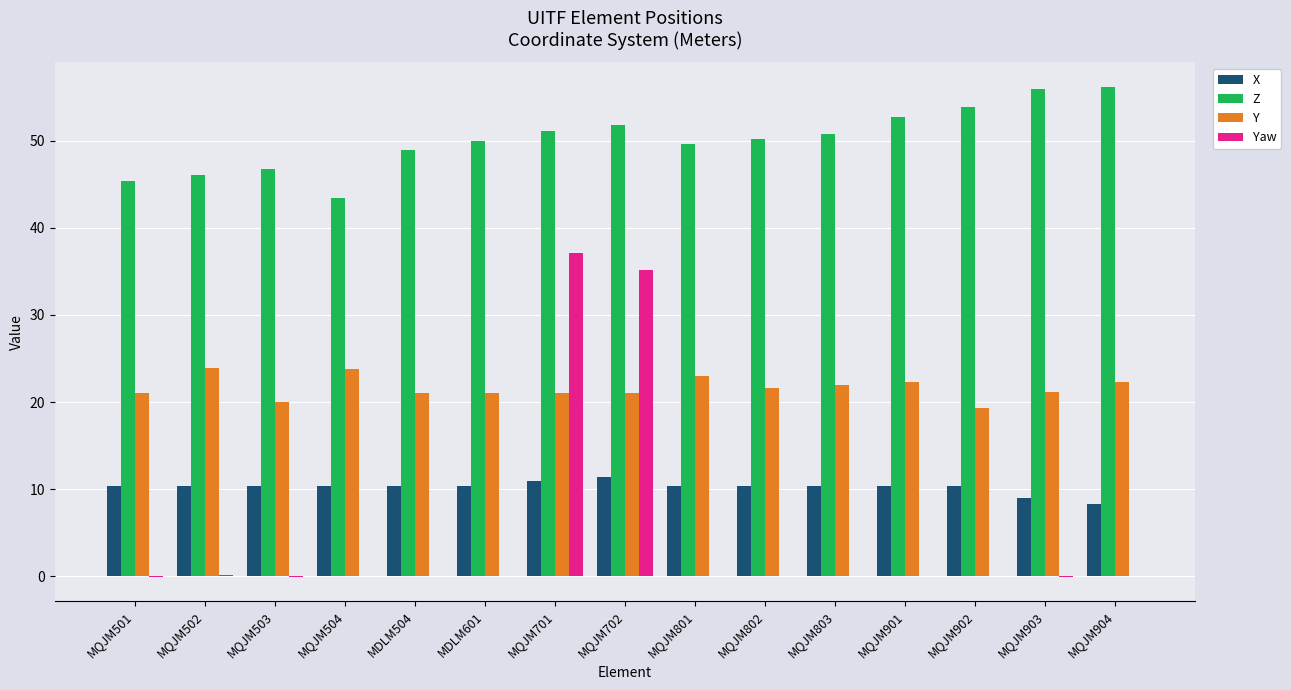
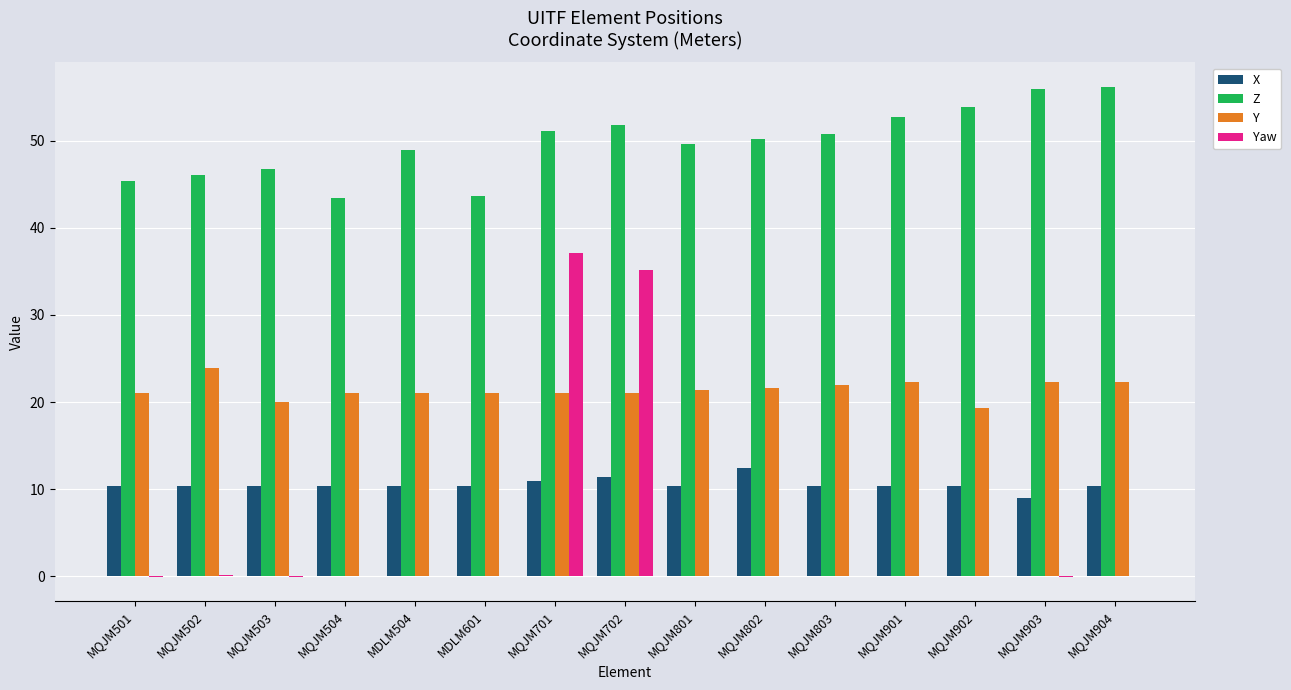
Y, MQJM504: 24 -> 21
Z, MDLM601: 50 -> 44
Y, MQJM801: 23 -> 21
X, MQJM802: 10 -> 12
Y, MQJM903: 21 -> 22
X, MQJM904: 8 -> 10
